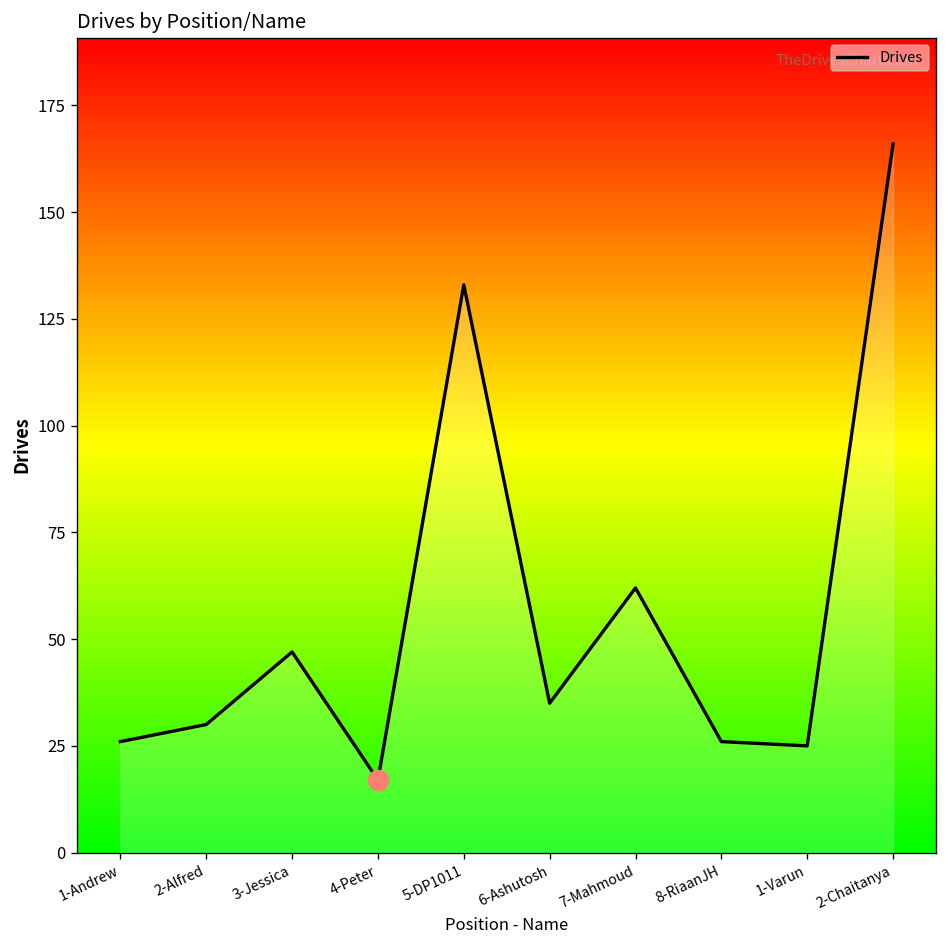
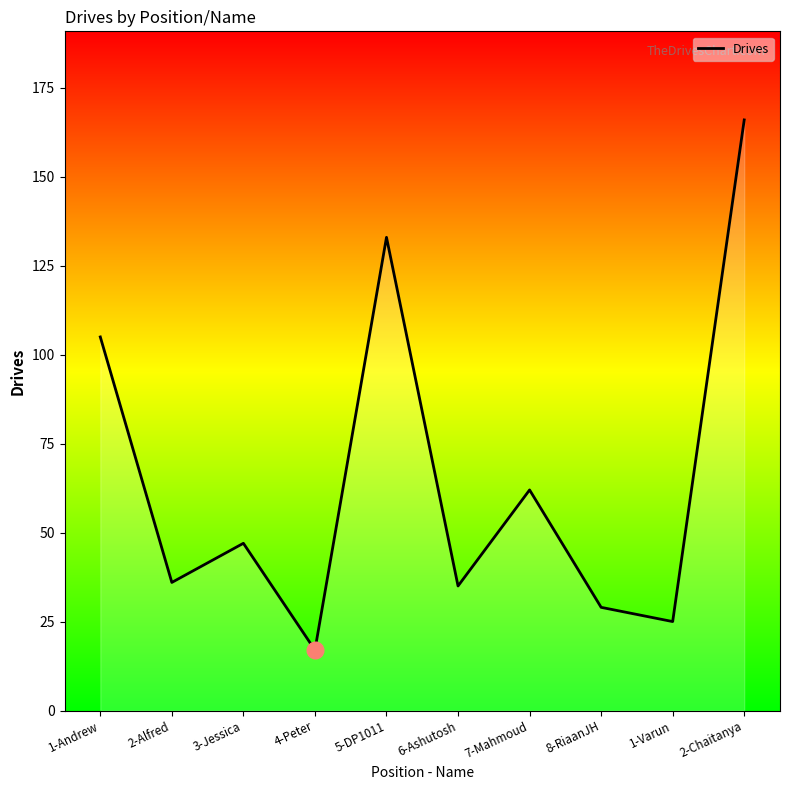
Drives, 1-Andrew: 26 -> 105
Drives, 2-Alfred: 30 -> 36
Drives, 8-RiaanJH: 26 -> 29
